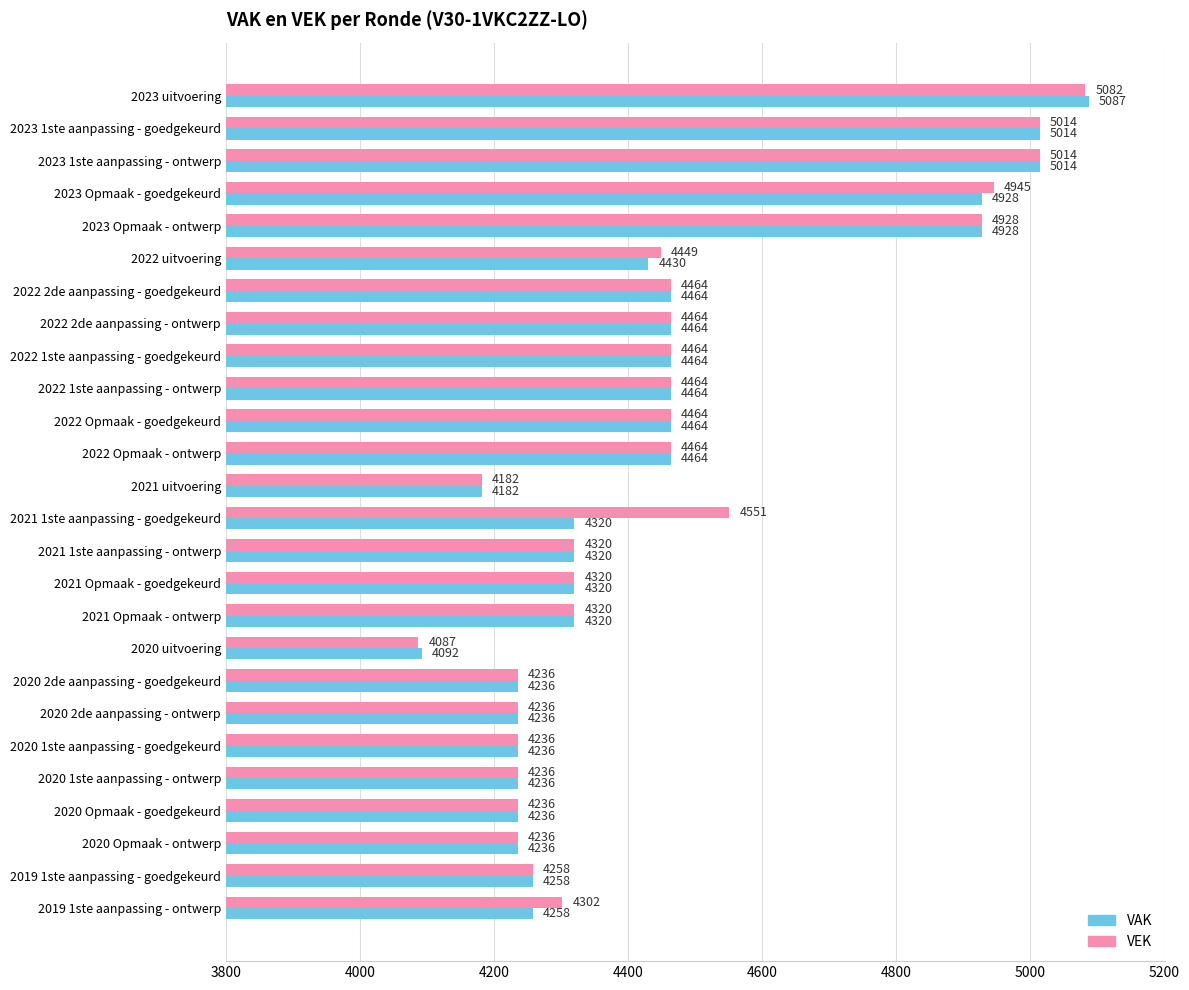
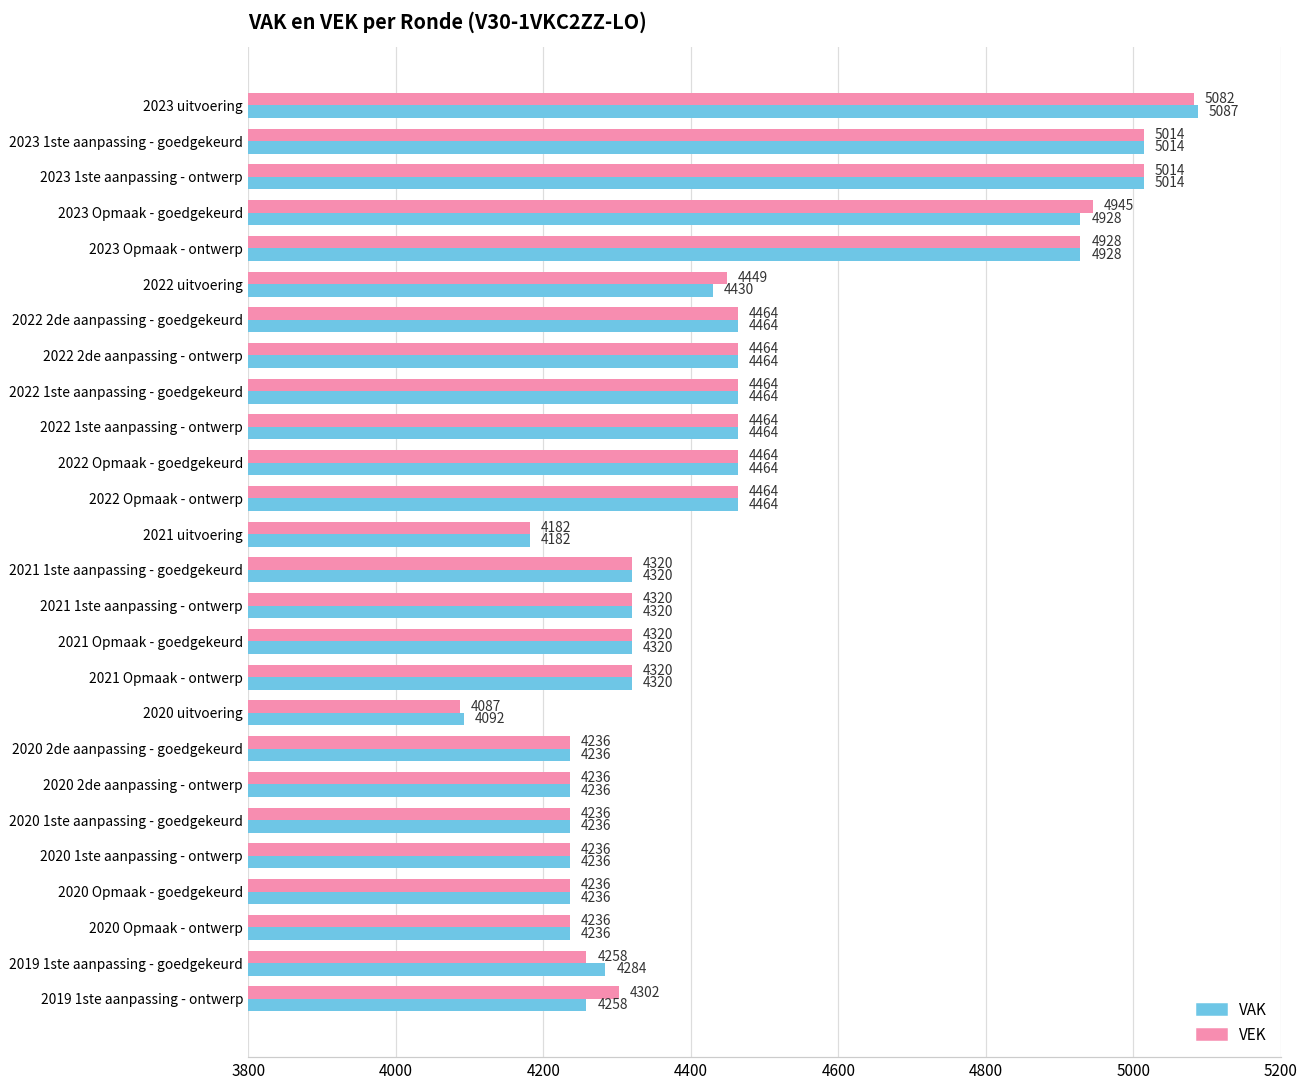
VEK, 2021 1ste aanpassing - goedgekeurd: 4551 -> 4320
VAK, 2019 1ste aanpassing - goedgekeurd: 4258 -> 4284
